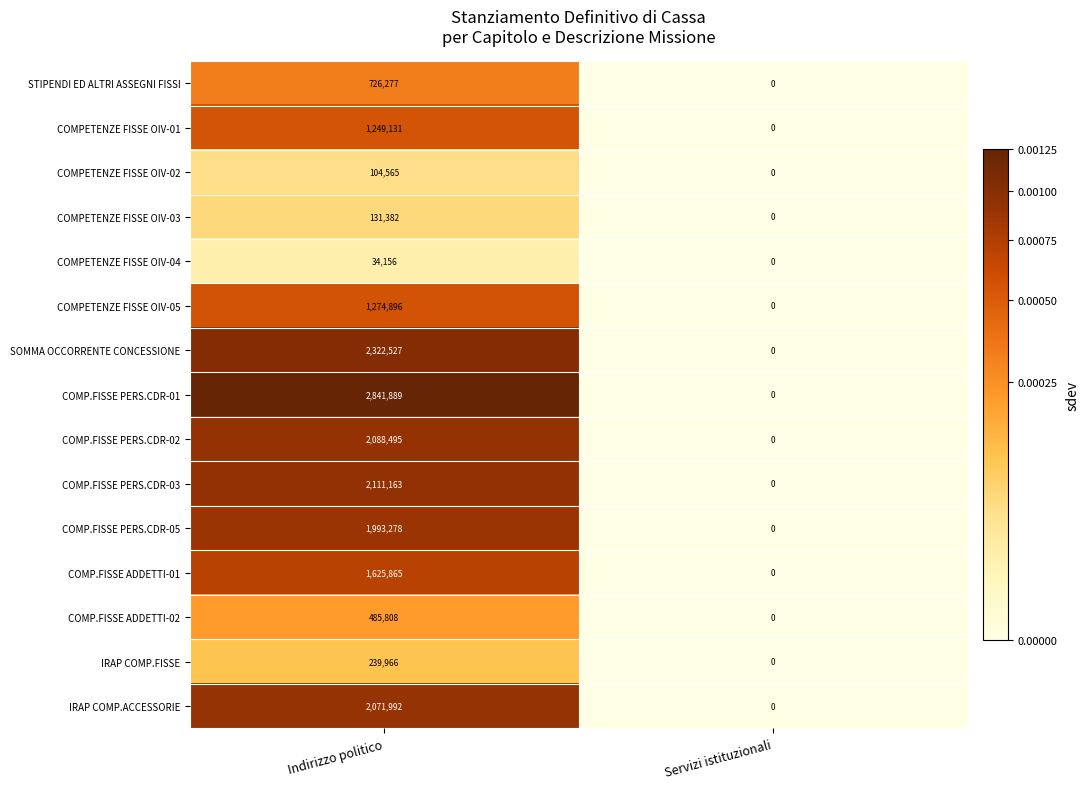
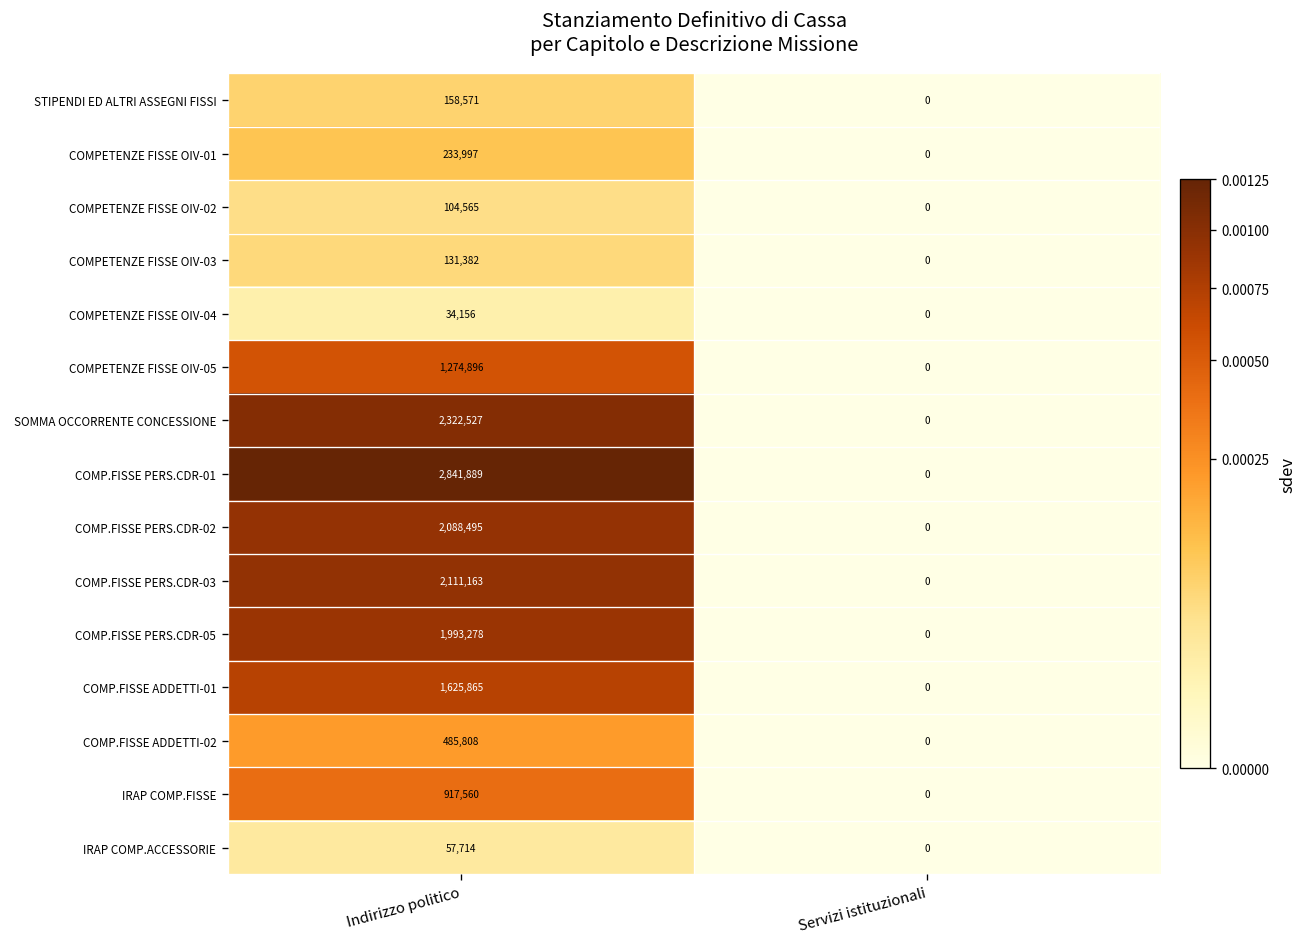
STIPENDI ED ALTRI ASSEGNI FISSI, Indirizzo politico: 726,277 -> 158,571
COMPETENZE FISSE OIV-01, Indirizzo politico: 1,249,131 -> 233,997
IRAP COMP.FISSE, Indirizzo politico: 239,966 -> 917,560
IRAP COMP.ACCESSORIE, Indirizzo politico: 2,071,992 -> 57,714
